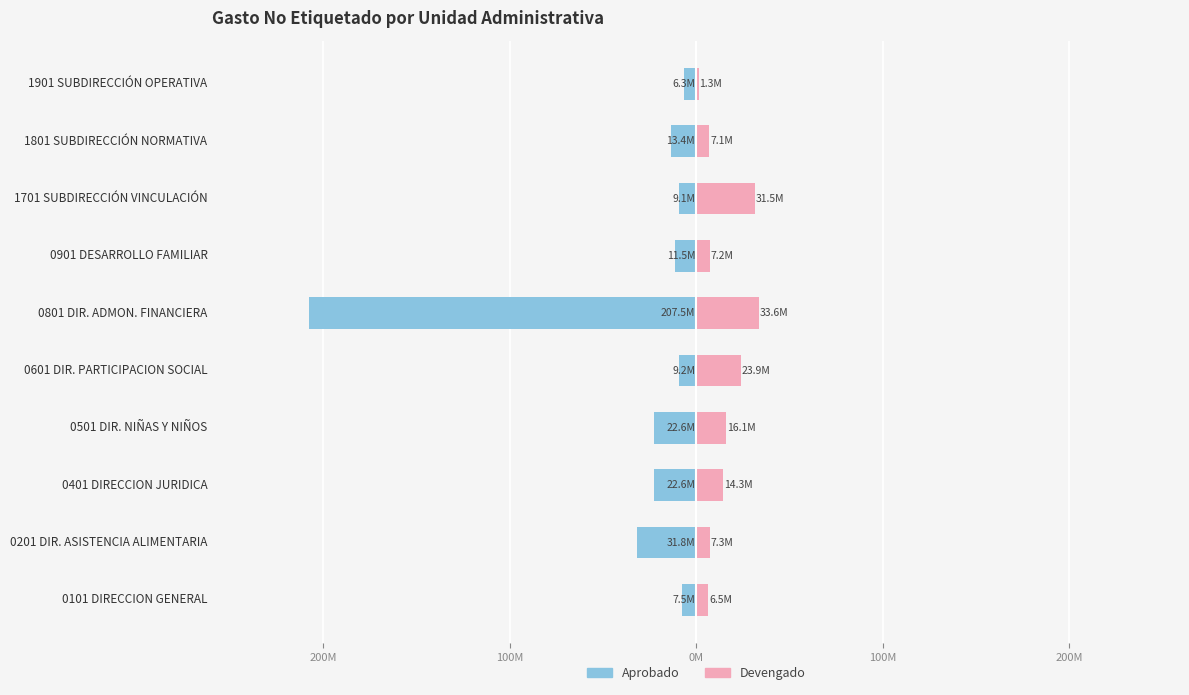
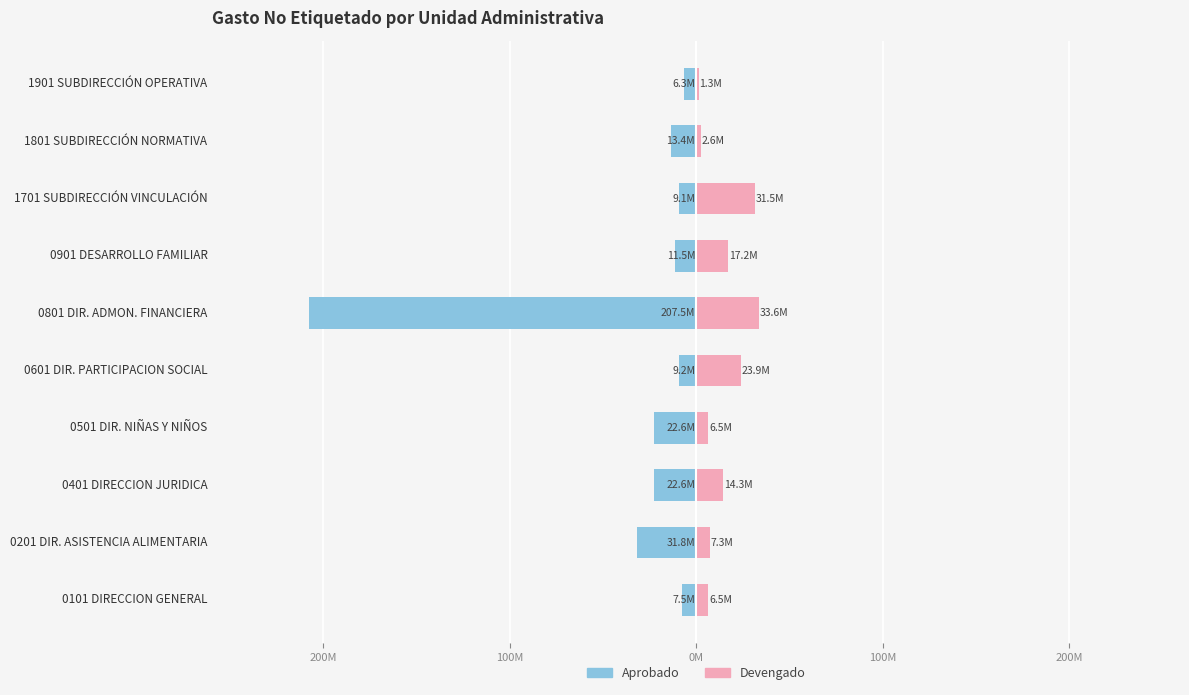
Devengado, 1801 SUBDIRECCIÓN NORMATIVA: 7.1M -> 2.6M
Devengado, 0901 DESARROLLO FAMILIAR: 7.2M -> 17.2M
Devengado, 0501 DIR. NIÑAS Y NIÑOS: 16.1M -> 6.5M
